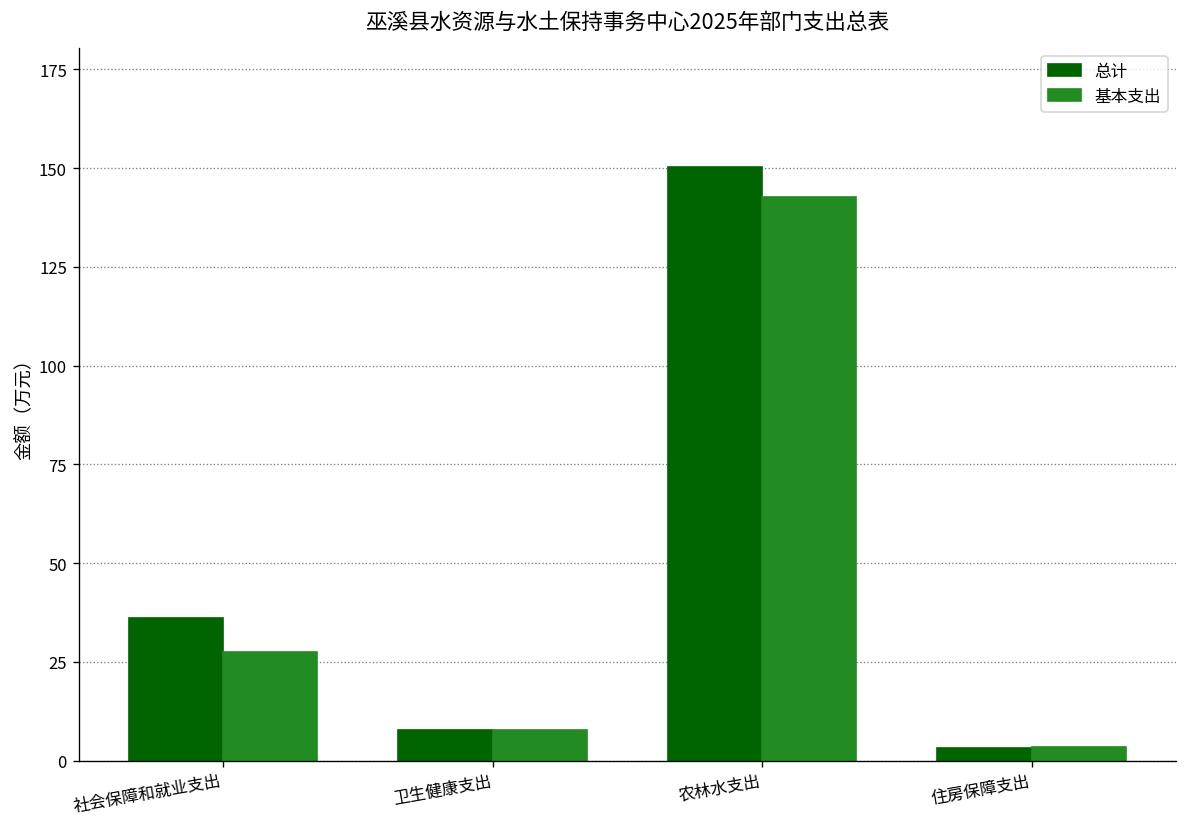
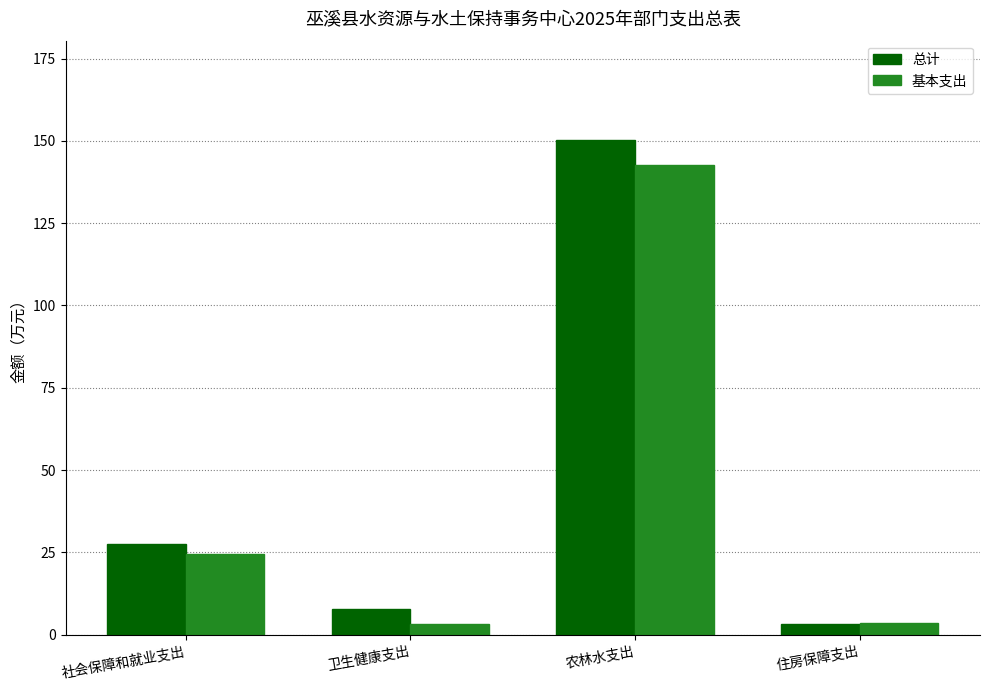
总计, 社会保障和就业支出: 36 -> 28
基本支出, 社会保障和就业支出: 28 -> 24
基本支出, 卫生健康支出: 8 -> 3
